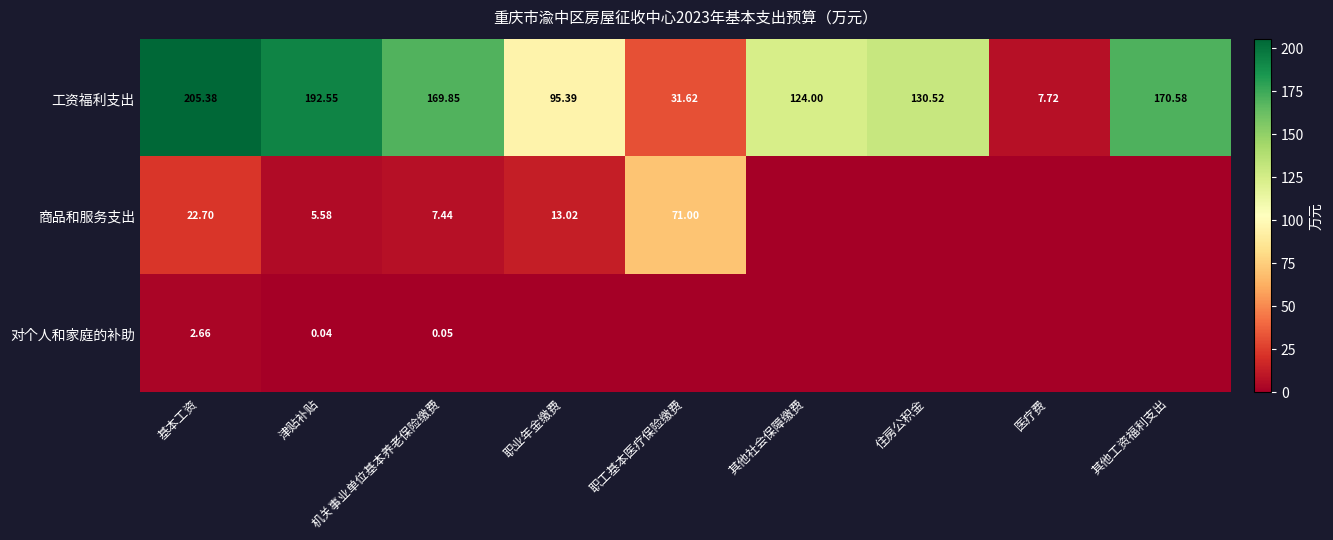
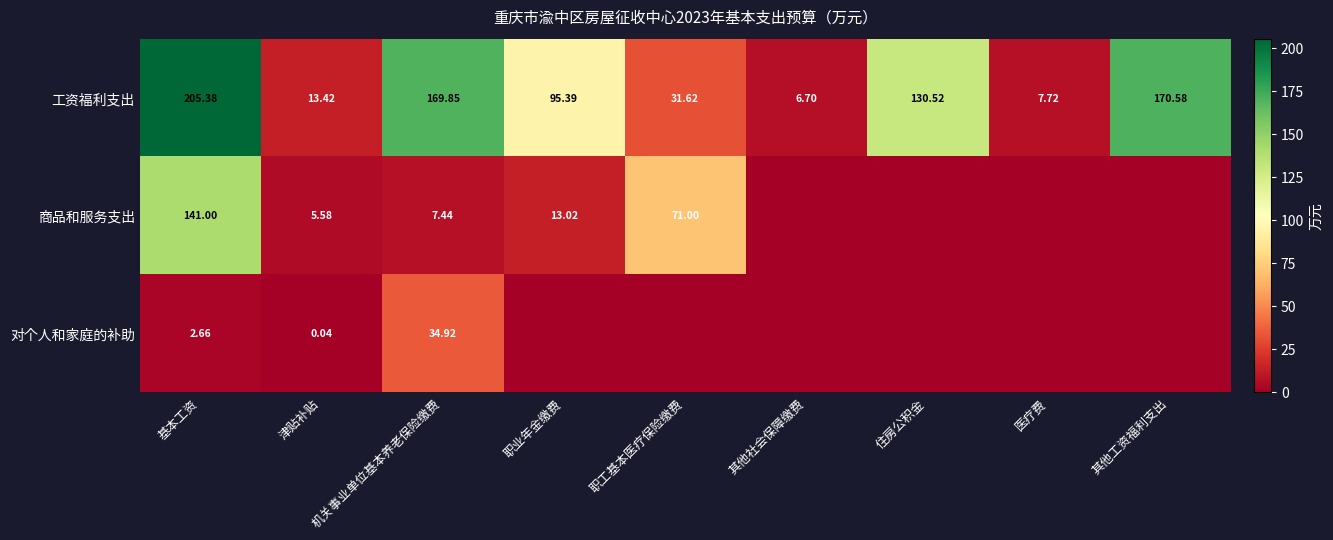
工资福利支出, 津贴补贴: 192.55 -> 13.42
工资福利支出, 其他社会保障缴费: 124.00 -> 6.70
商品和服务支出, 基本工资: 22.70 -> 141.00
对个人和家庭的补助, 机关事业单位基本养老保险缴费: 0.05 -> 34.92
